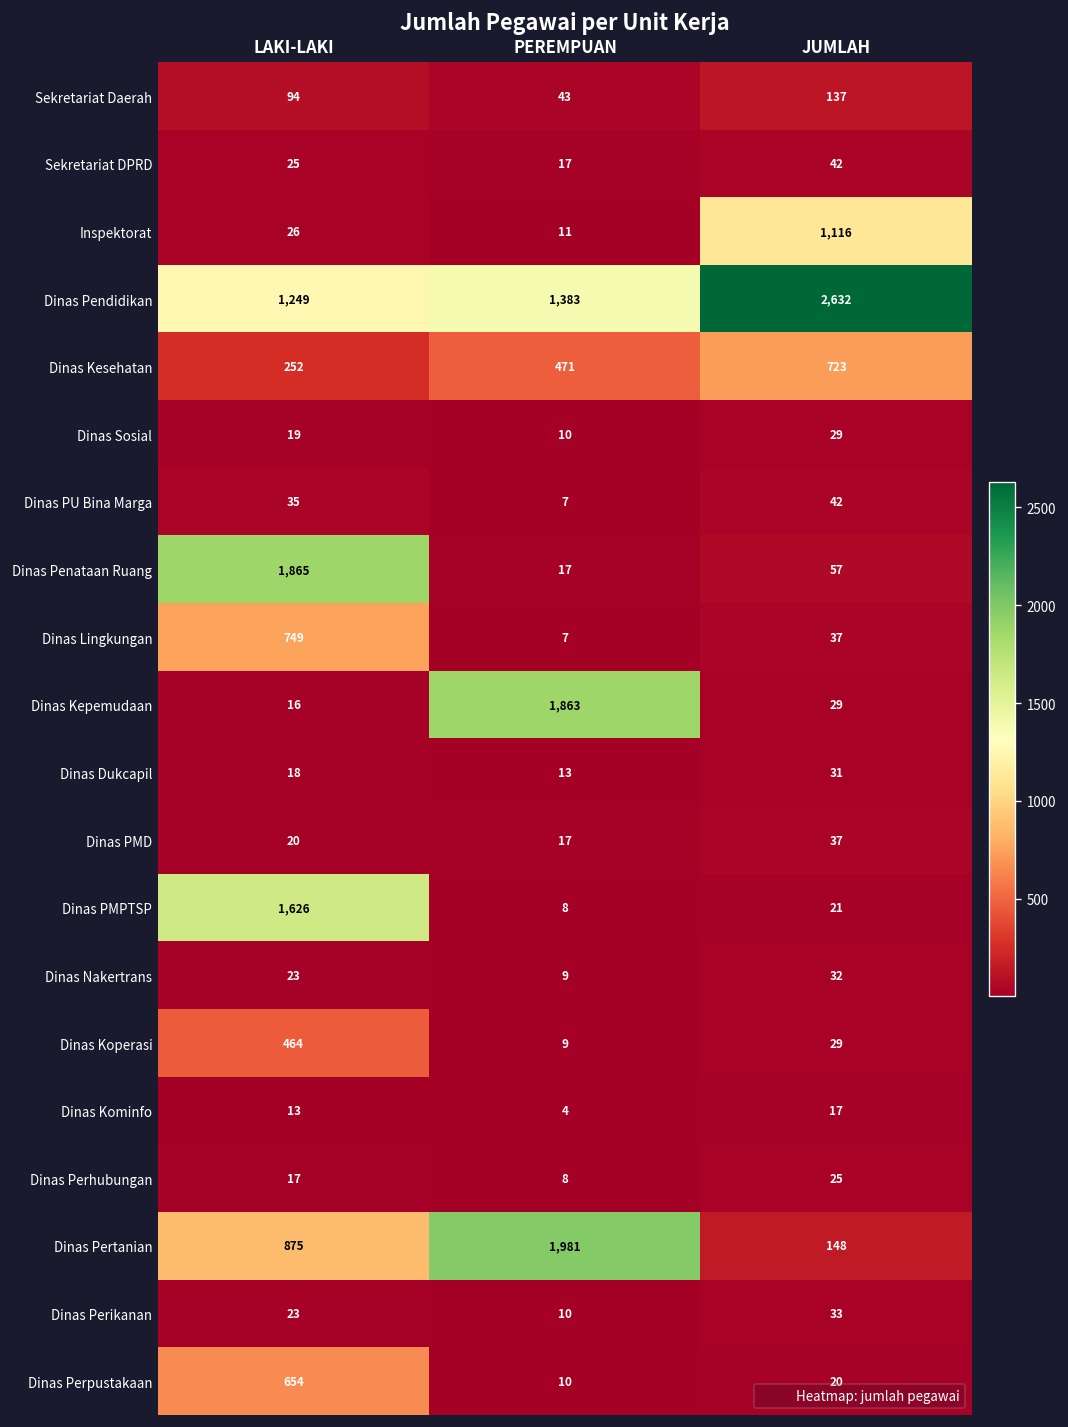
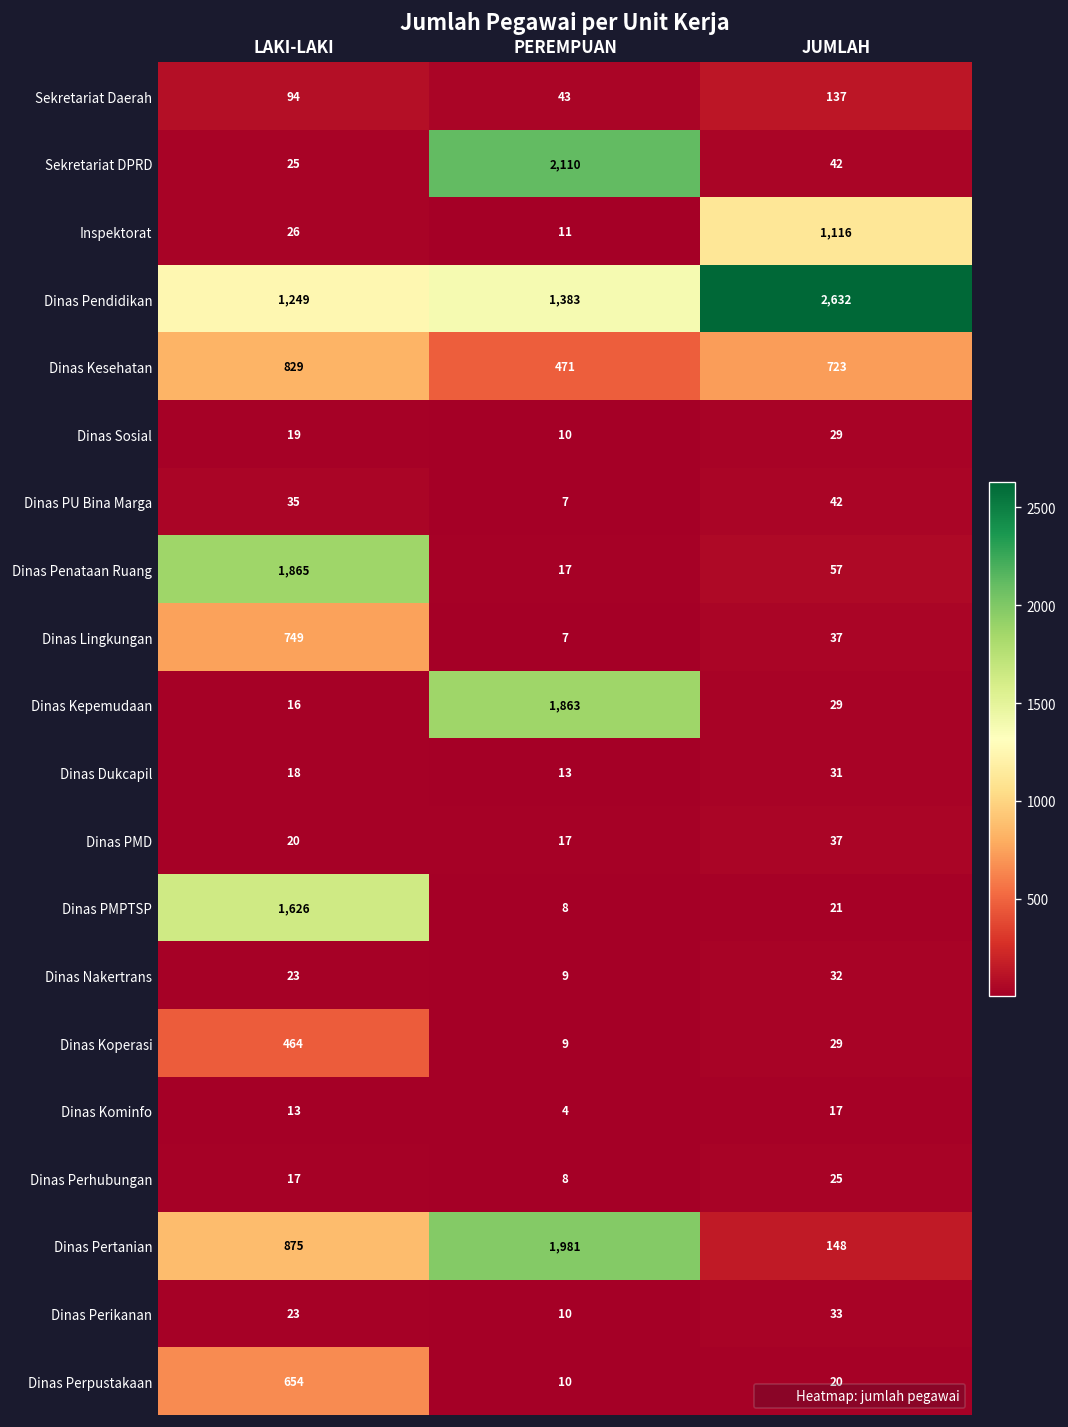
Sekretariat DPRD, PEREMPUAN: 17 -> 2,110
Dinas Kesehatan, LAKI-LAKI: 252 -> 829
